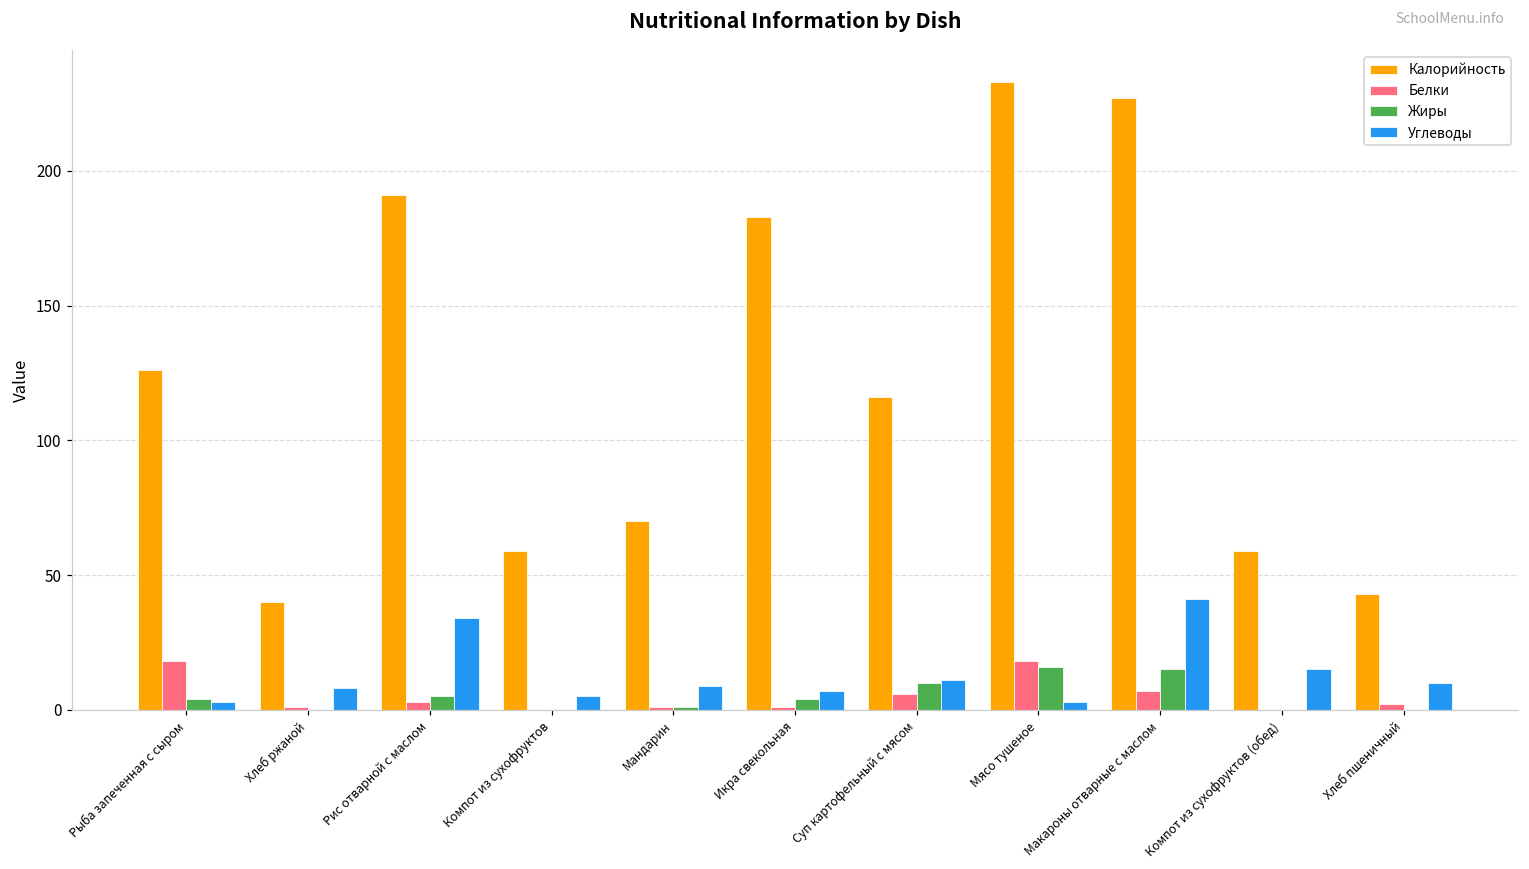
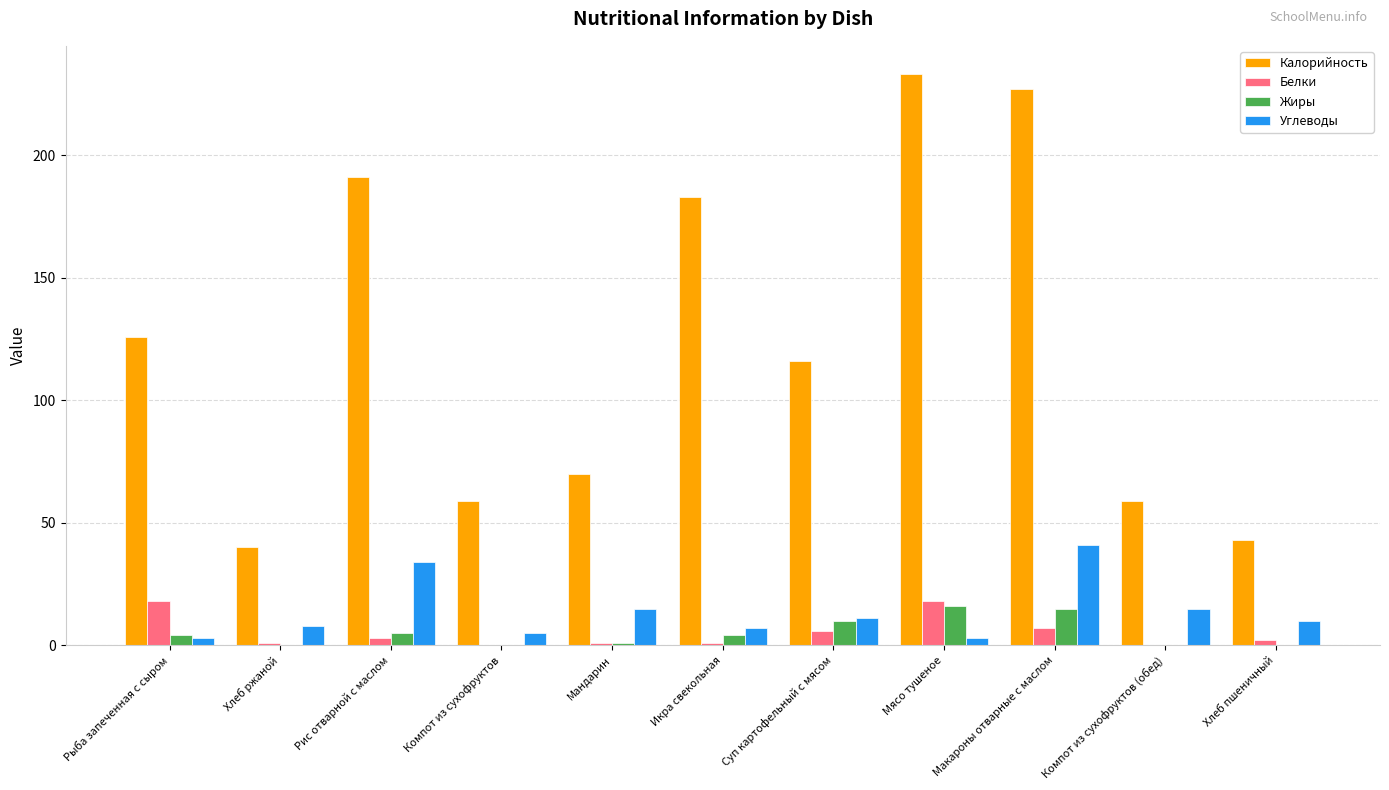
Углеводы, Мандарин: 9 -> 15
